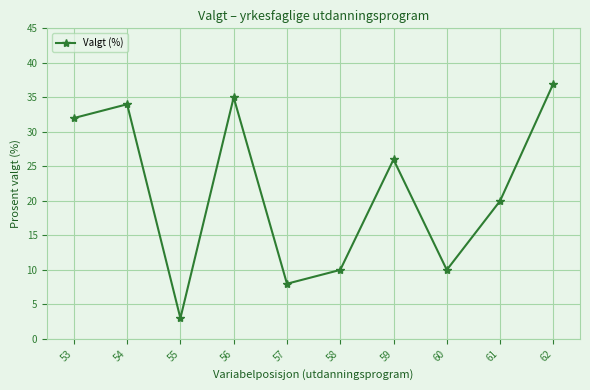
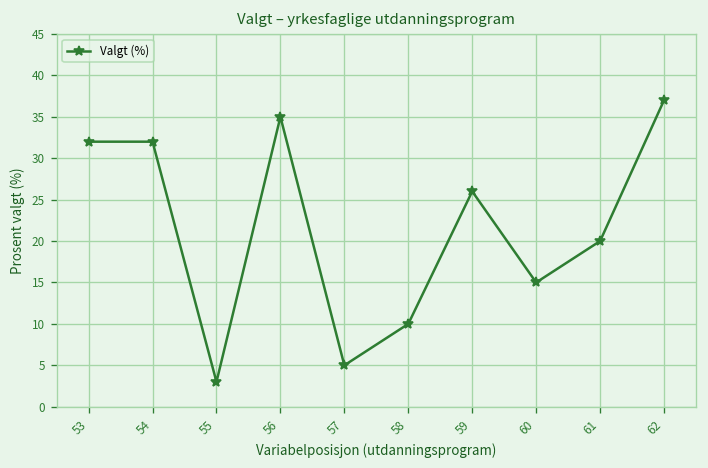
54: 34 -> 32
57: 8 -> 5
60: 10 -> 15
